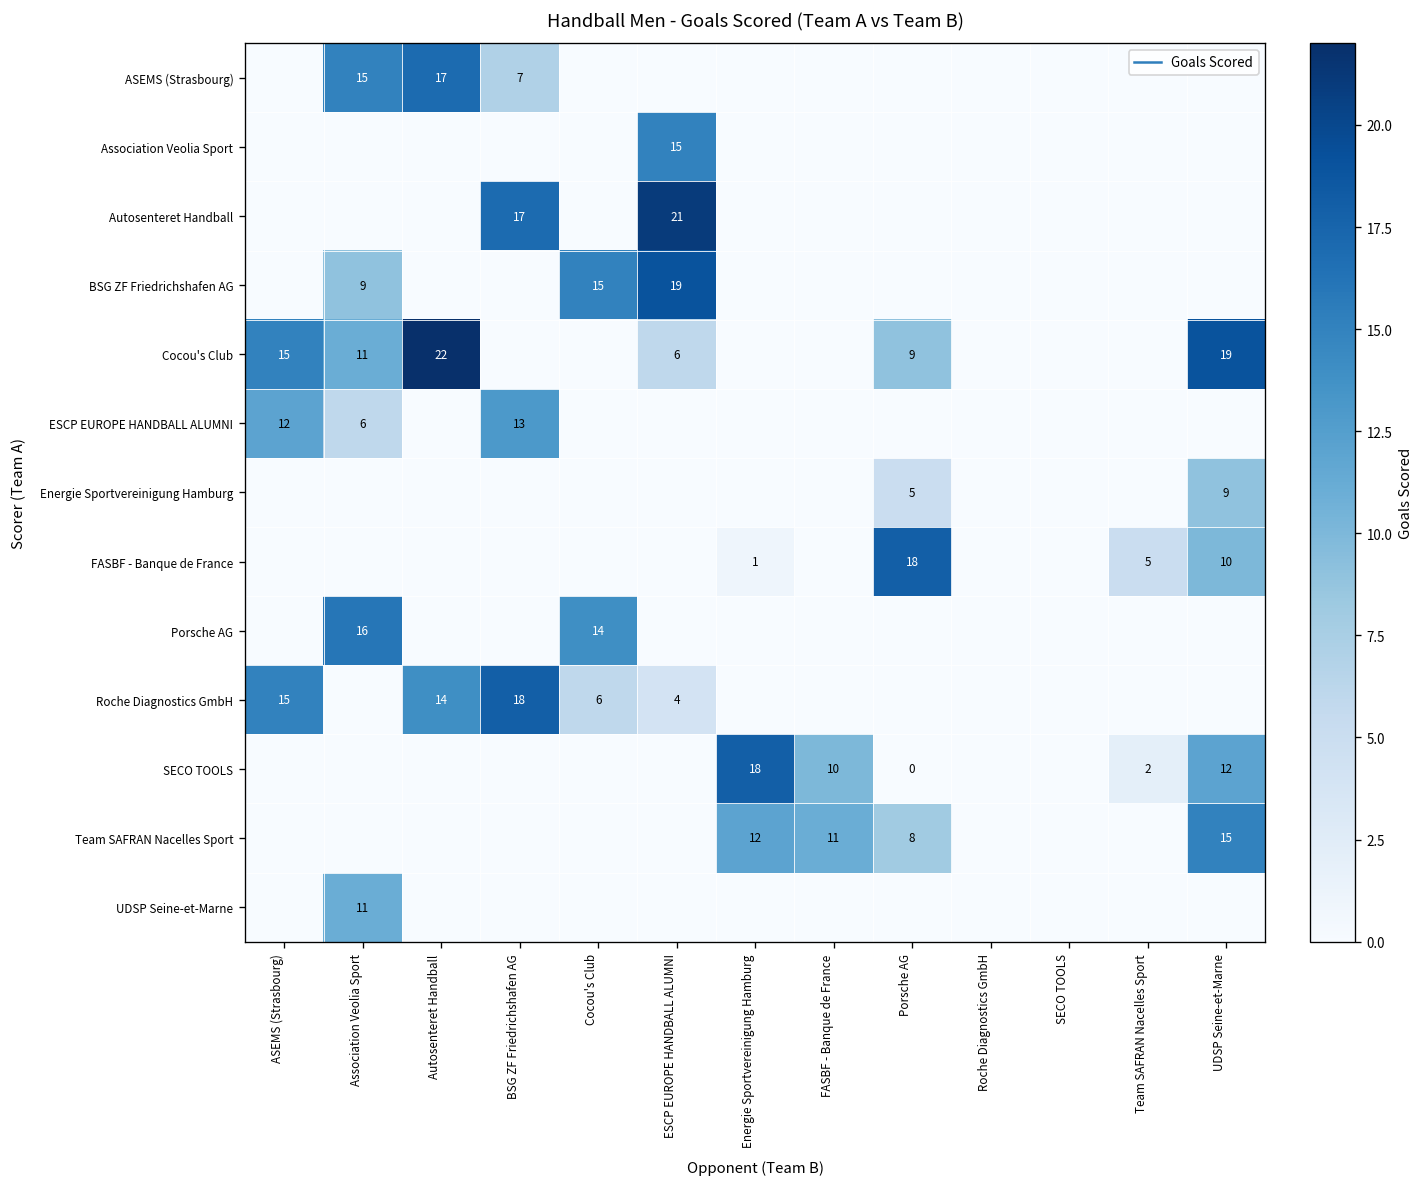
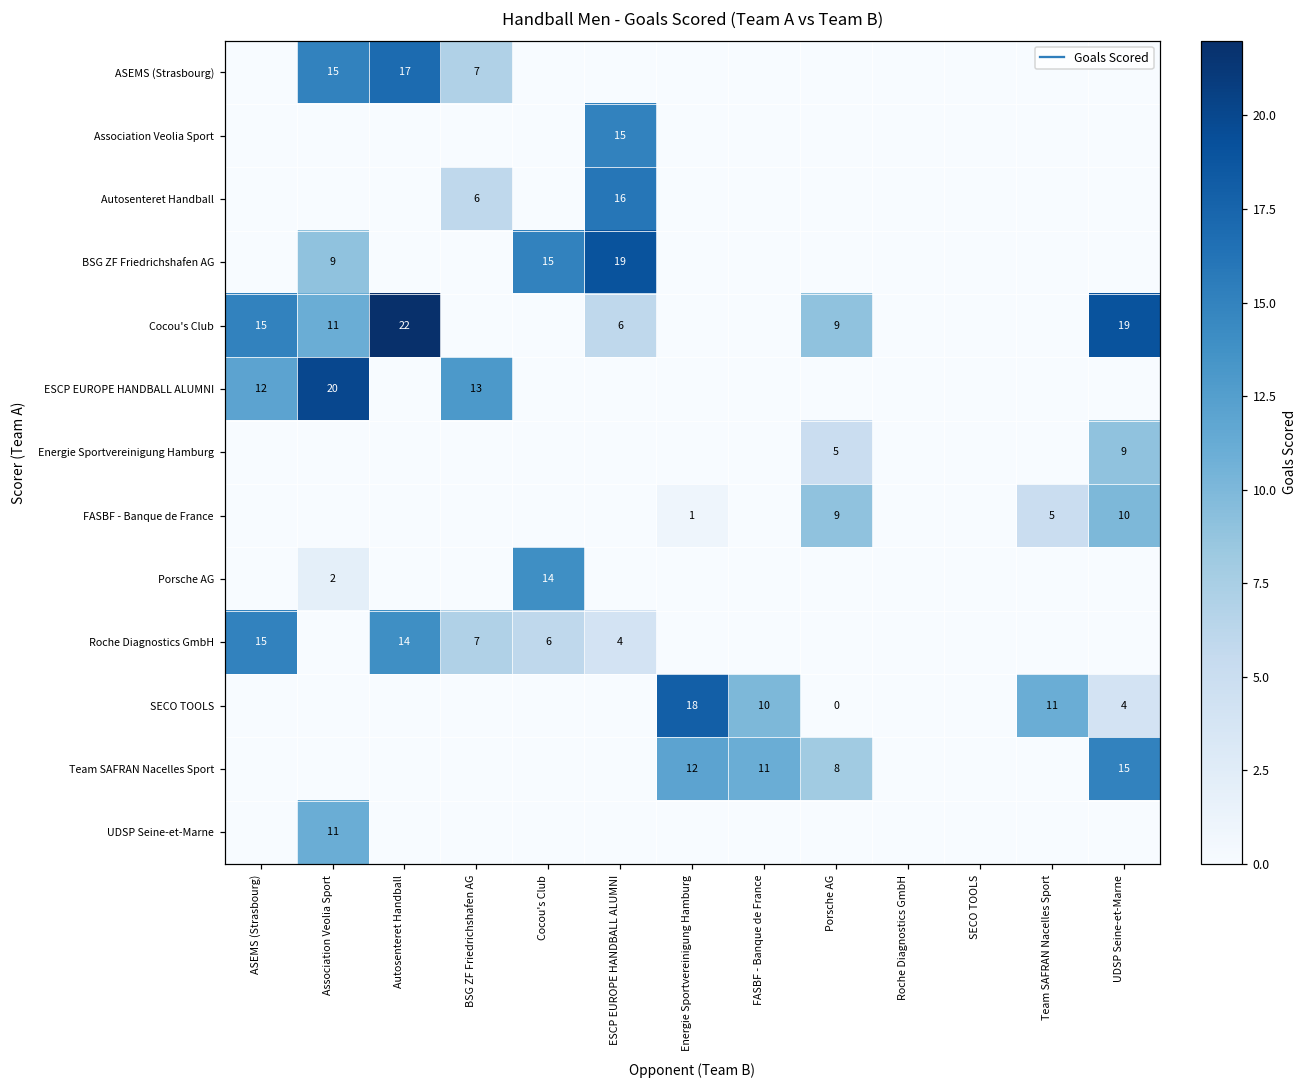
Autosenteret Handball, BSG ZF Friedrichshafen AG: 17 -> 6
Autosenteret Handball, ESCP EUROPE HANDBALL ALUMNI: 21 -> 16
ESCP EUROPE HANDBALL ALUMNI, Association Veolia Sport: 6 -> 20
FASBF - Banque de France, Porsche AG: 18 -> 9
Porsche AG, Association Veolia Sport: 16 -> 2
Roche Diagnostics GmbH, BSG ZF Friedrichshafen AG: 18 -> 7
SECO TOOLS, Team SAFRAN Nacelles Sport: 2 -> 11
SECO TOOLS, UDSP Seine-et-Marne: 12 -> 4
